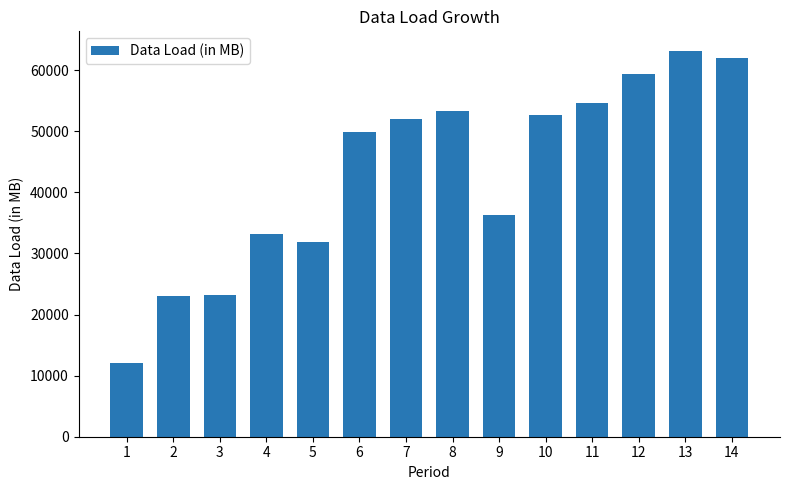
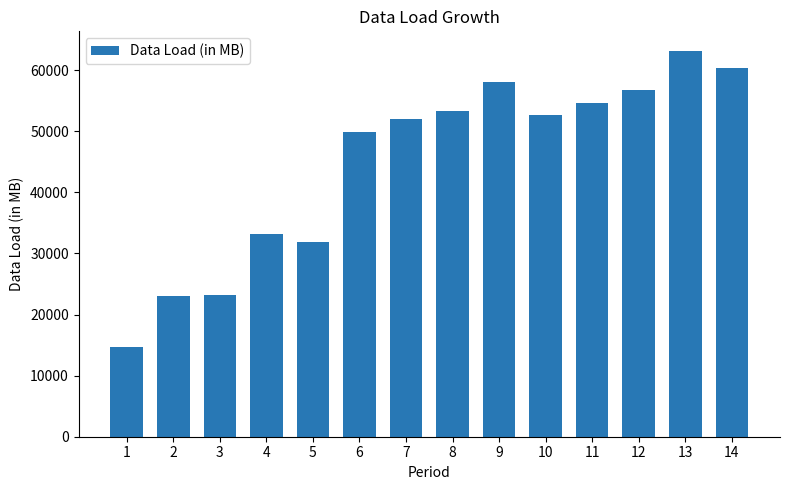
1: 12000 -> 15000
9: 36000 -> 58000
12: 59000 -> 57000
14: 62000 -> 60000
